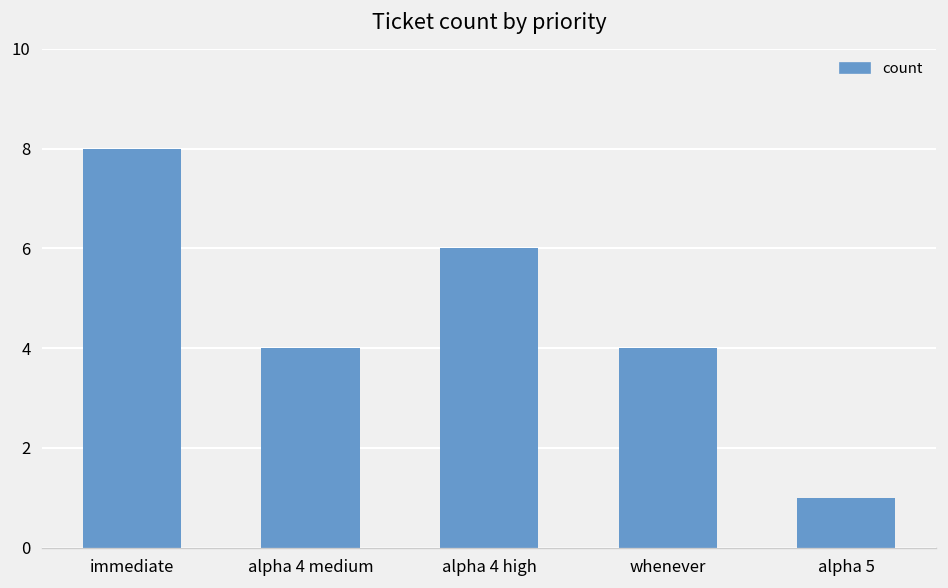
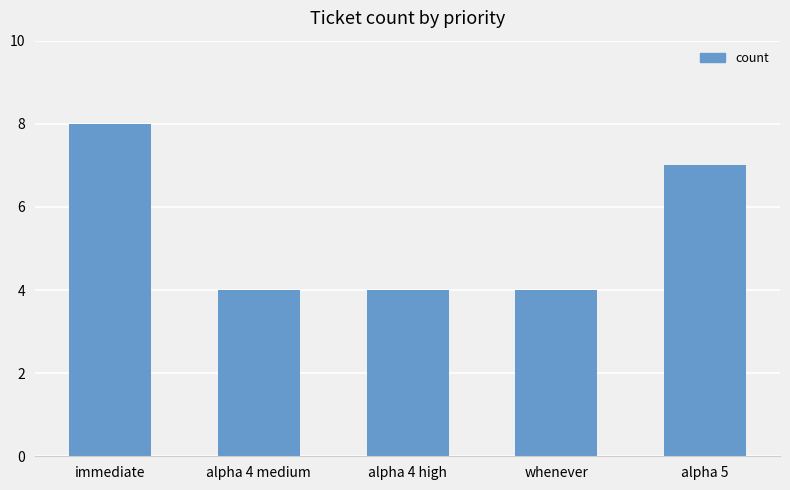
alpha 4 high: 6 -> 4
alpha 5: 1 -> 7
